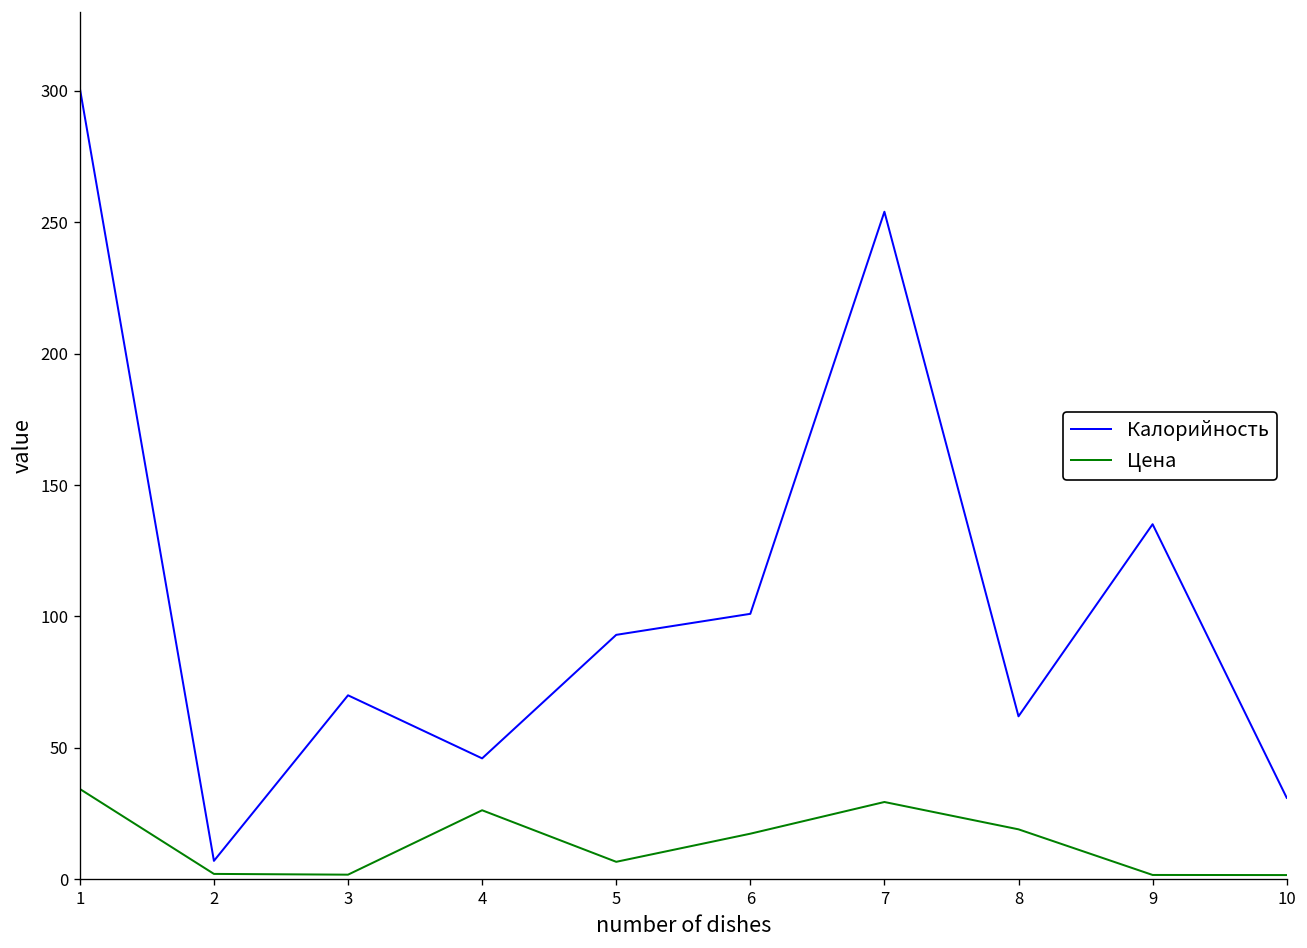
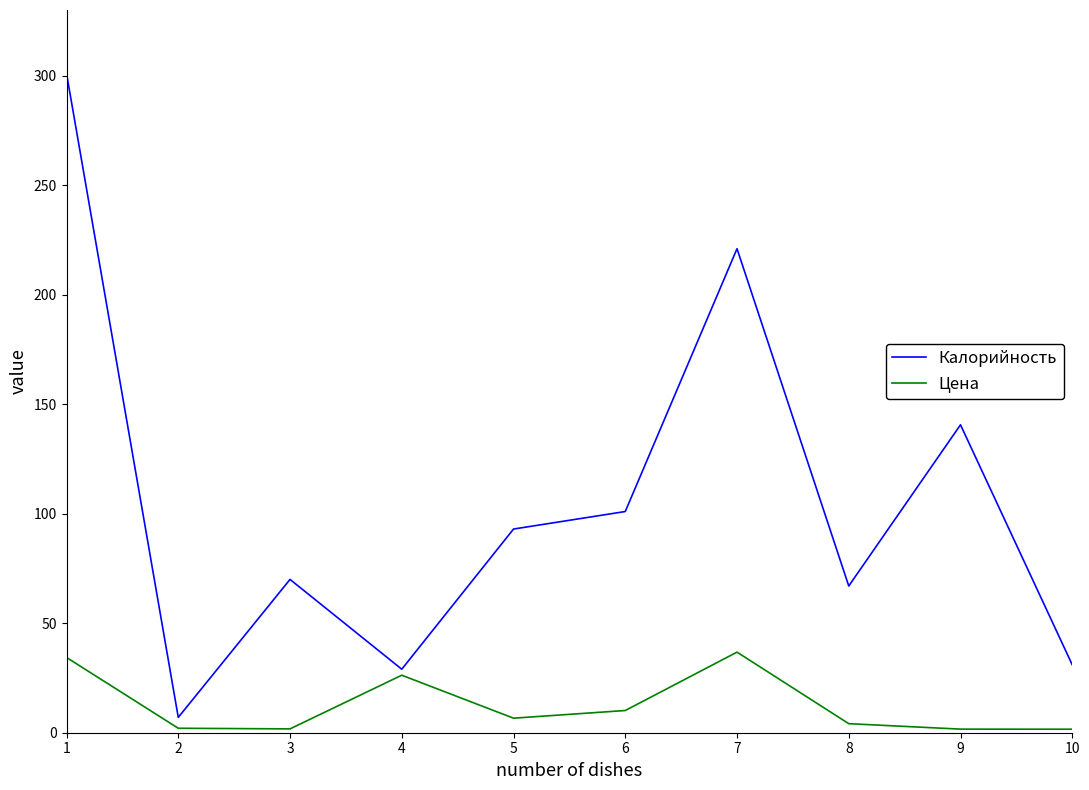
Калорийность, 4: 46 -> 29
Цена, 6: 17 -> 10
Калорийность, 7: 254 -> 221
Цена, 7: 29 -> 37
Калорийность, 8: 62 -> 67
Цена, 8: 19 -> 4
Калорийность, 9: 135 -> 141
